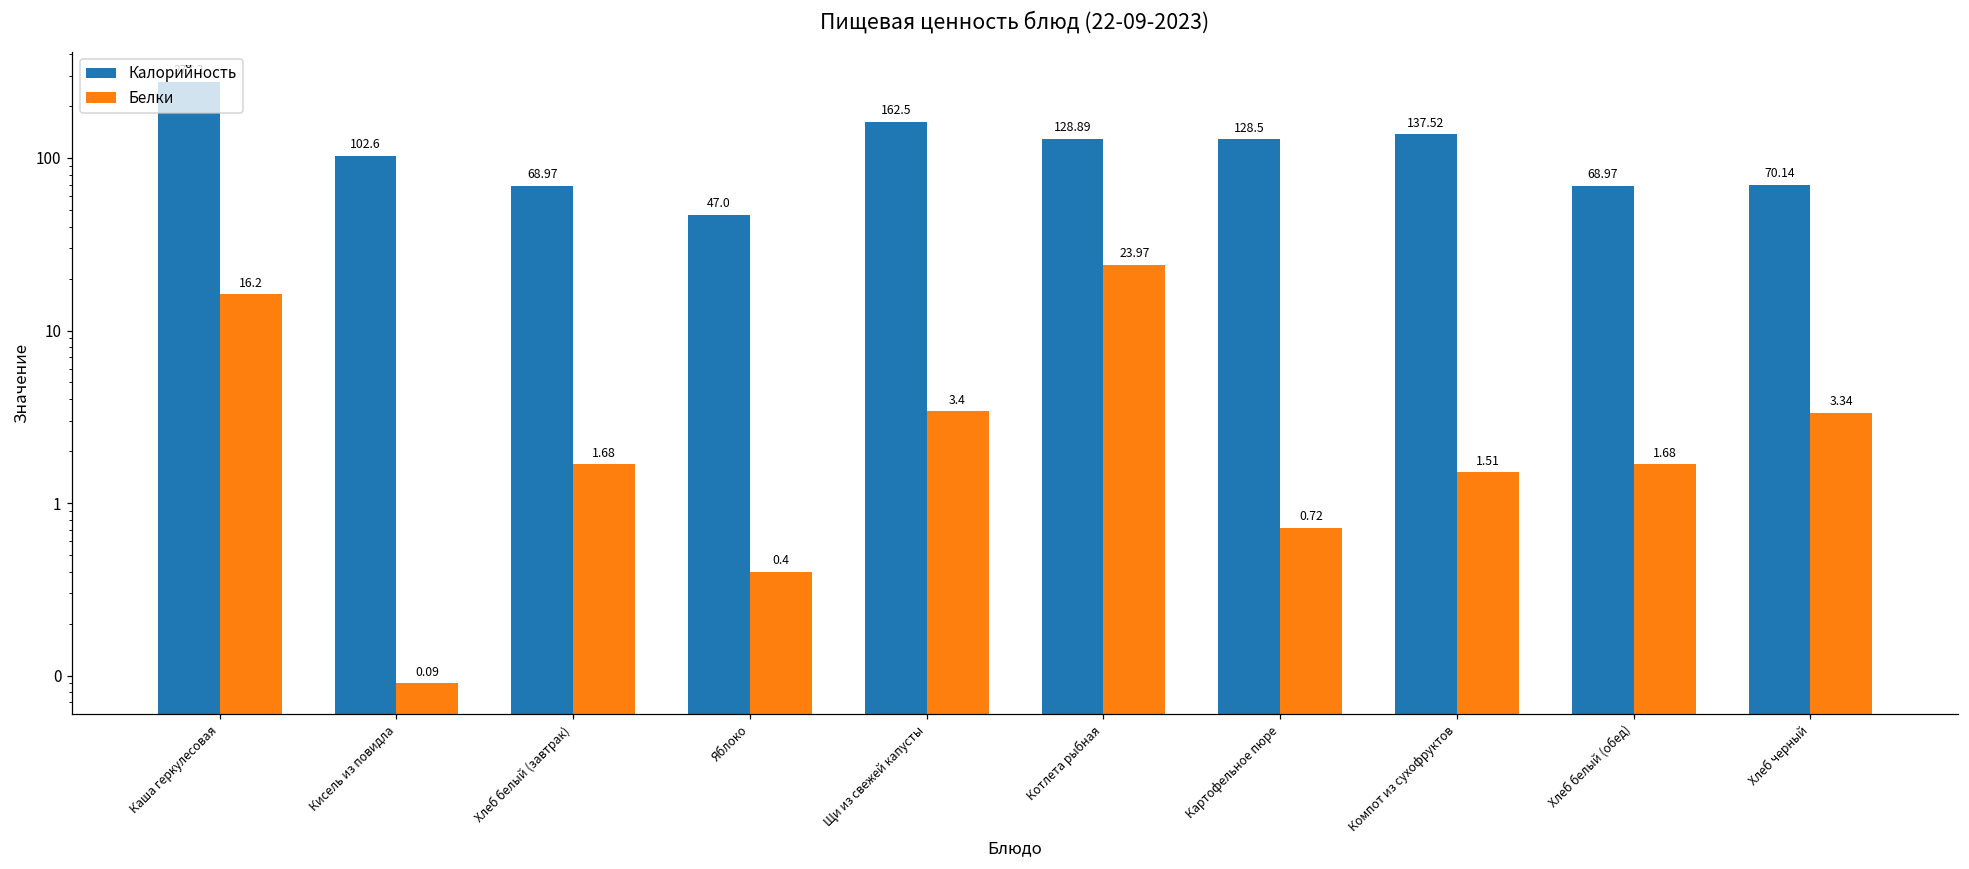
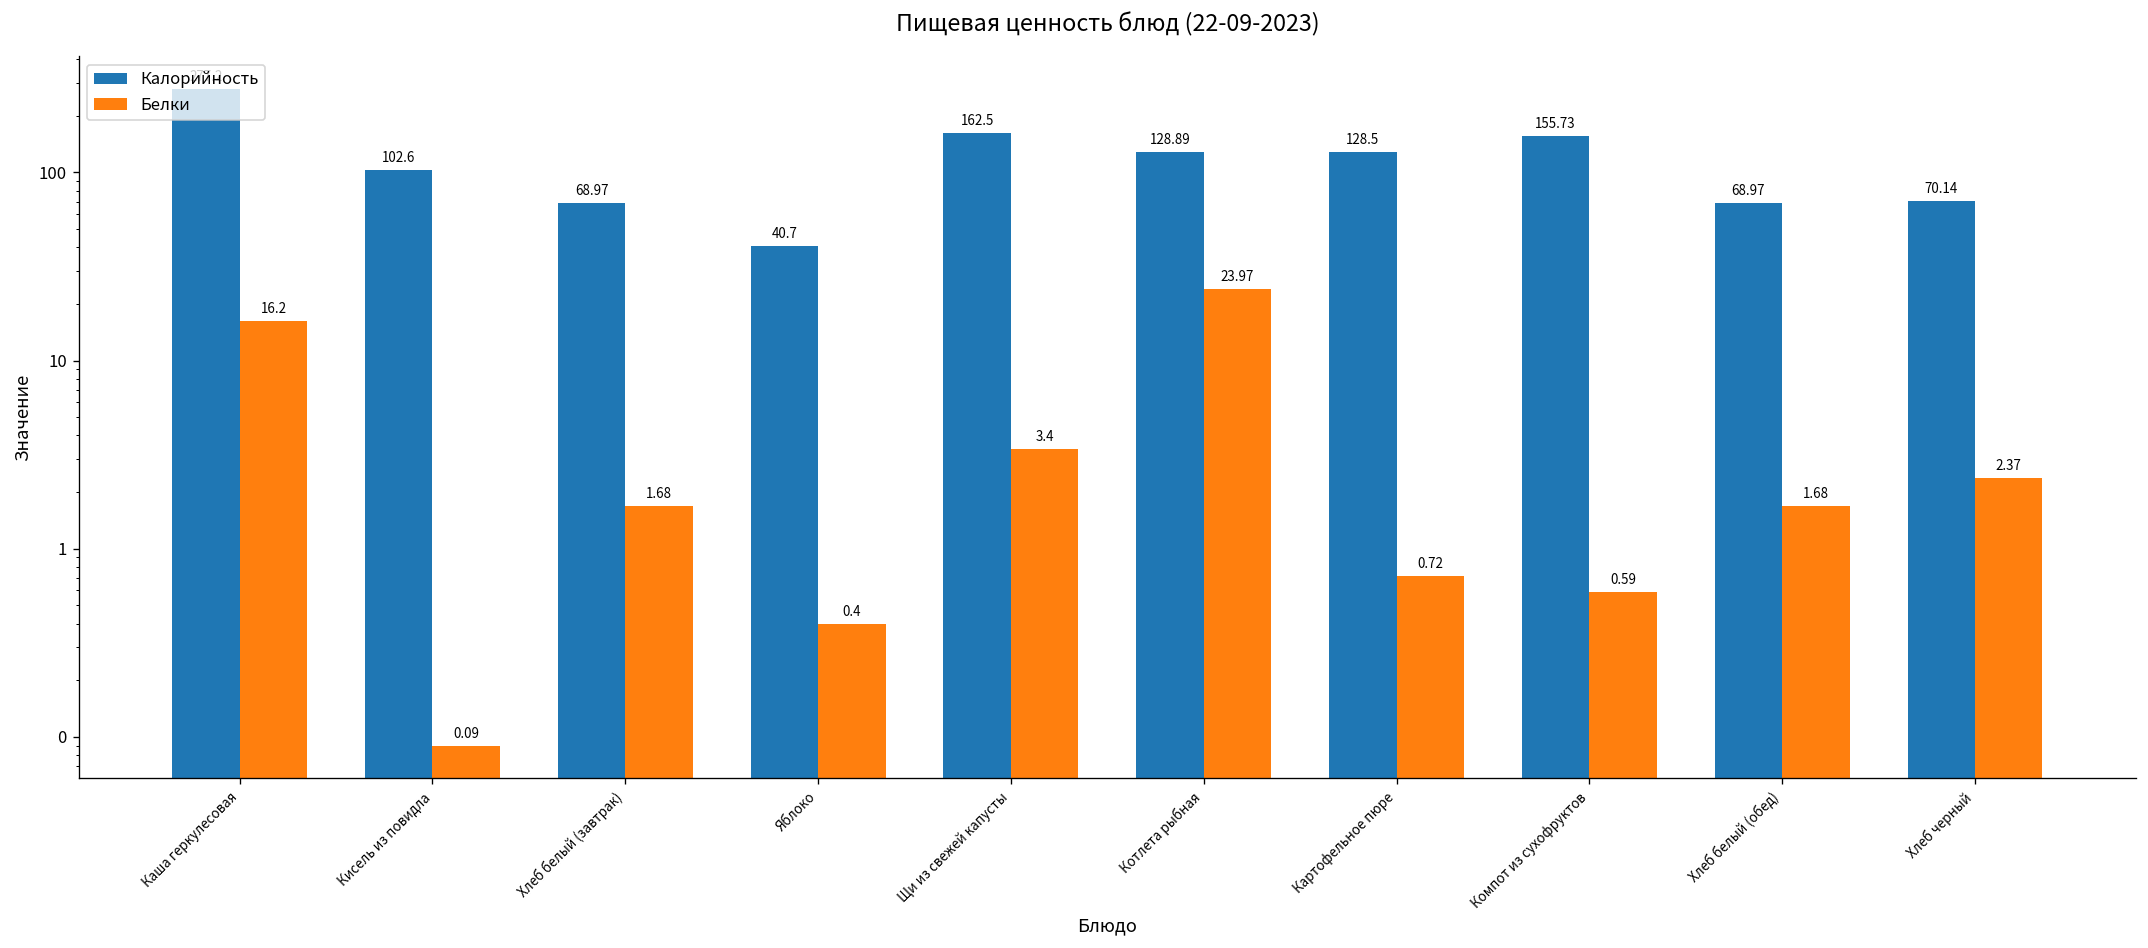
Калорийность, Яблоко: 47.0 -> 40.7
Калорийность, Компот из сухофруктов: 137.52 -> 155.73
Белки, Компот из сухофруктов: 1.51 -> 0.59
Белки, Хлеб черный: 3.34 -> 2.37
